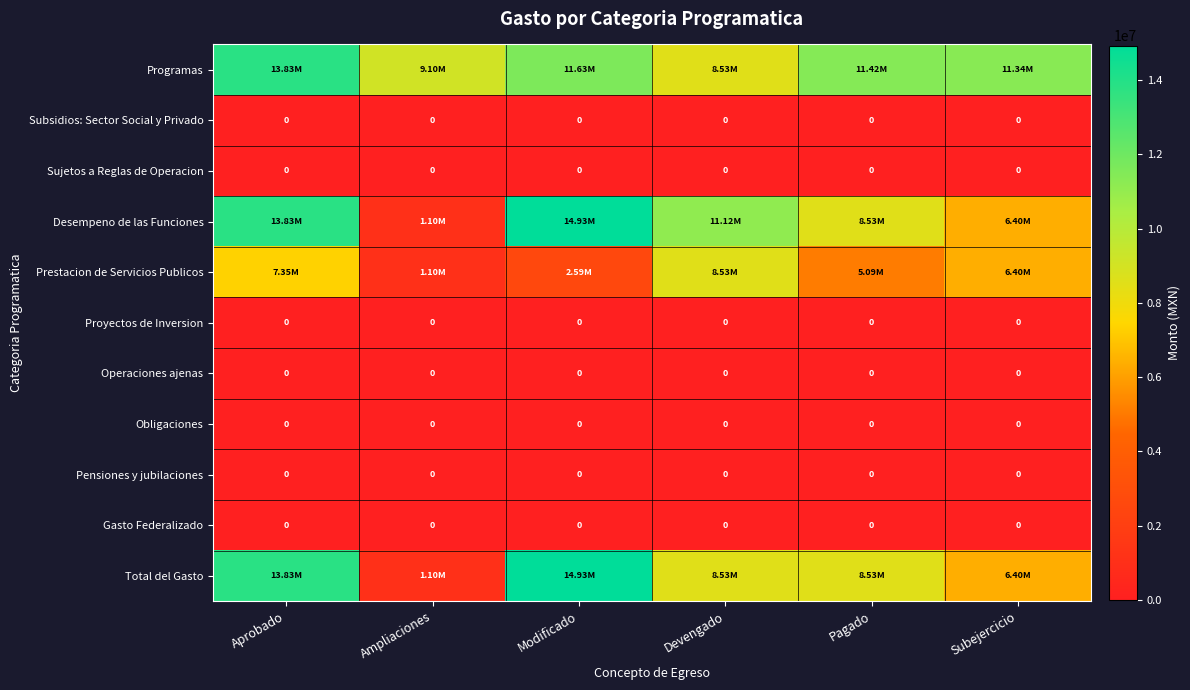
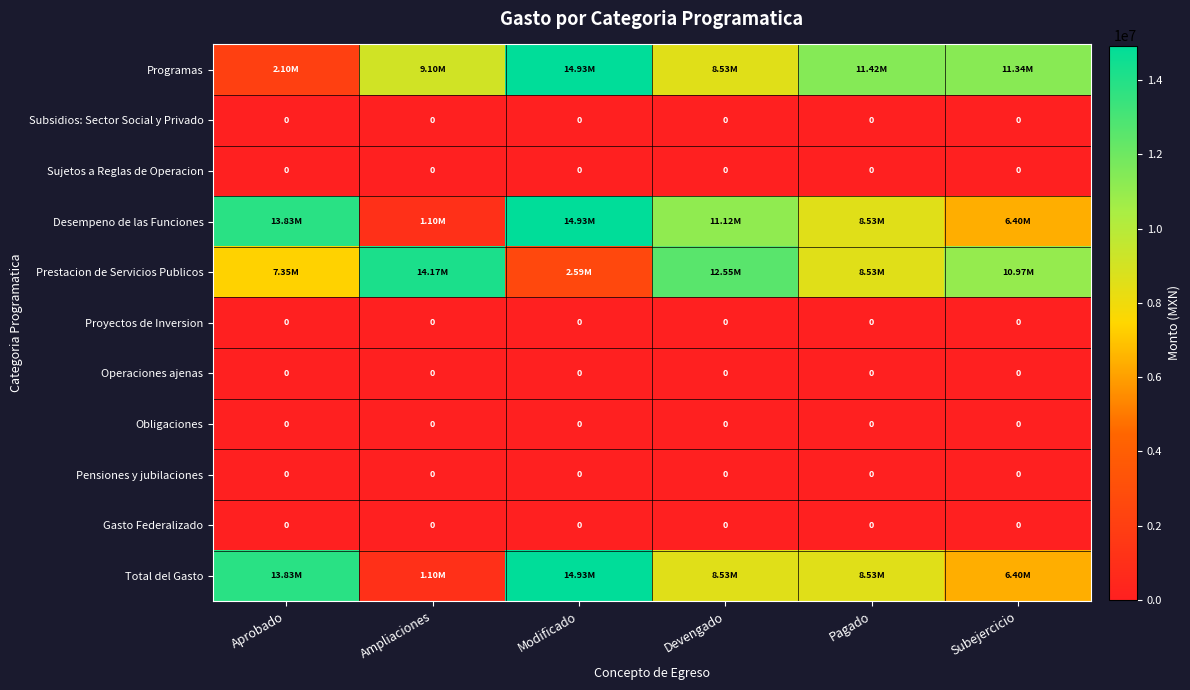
Programas, Aprobado: 13.83M -> 2.10M
Programas, Modificado: 11.63M -> 14.93M
Prestacion de Servicios Publicos, Ampliaciones: 1.10M -> 14.17M
Prestacion de Servicios Publicos, Devengado: 8.53M -> 12.55M
Prestacion de Servicios Publicos, Pagado: 5.09M -> 8.53M
Prestacion de Servicios Publicos, Subejercicio: 6.40M -> 10.97M
